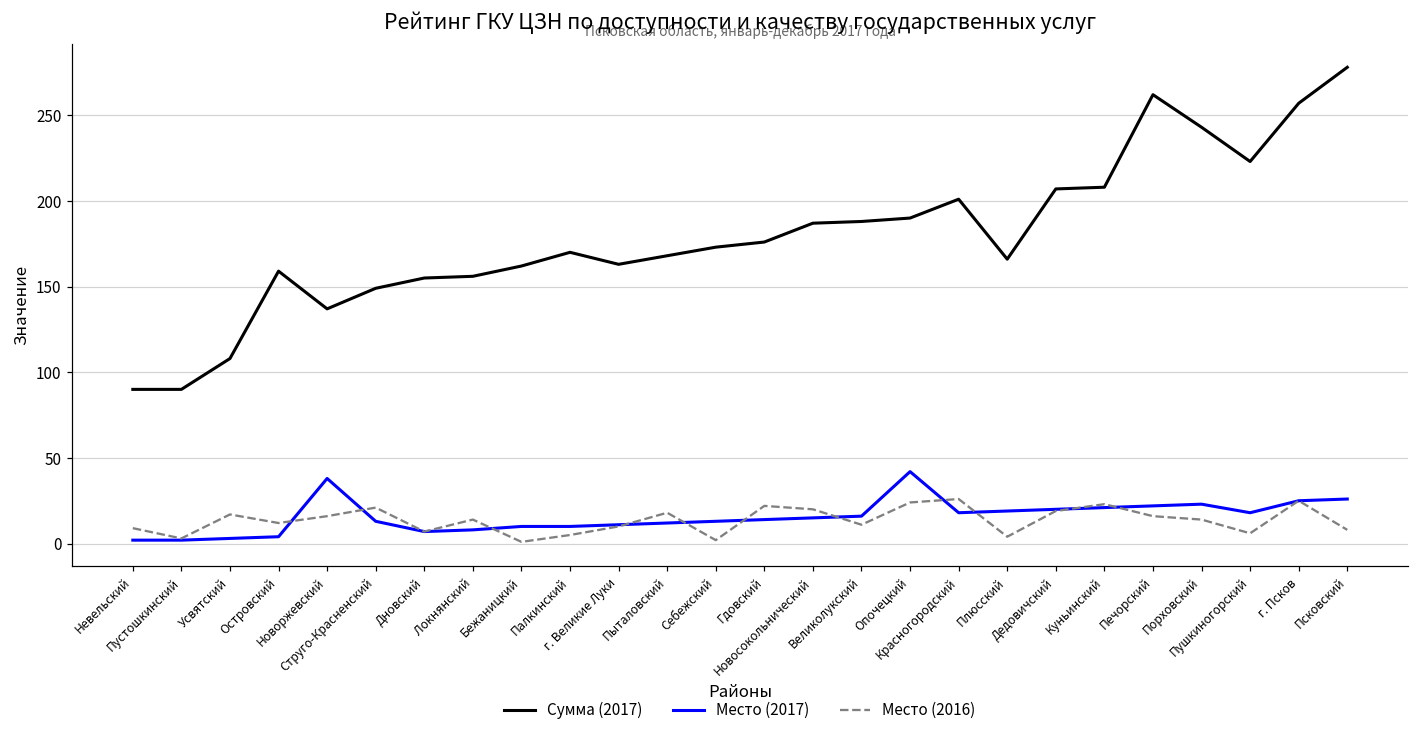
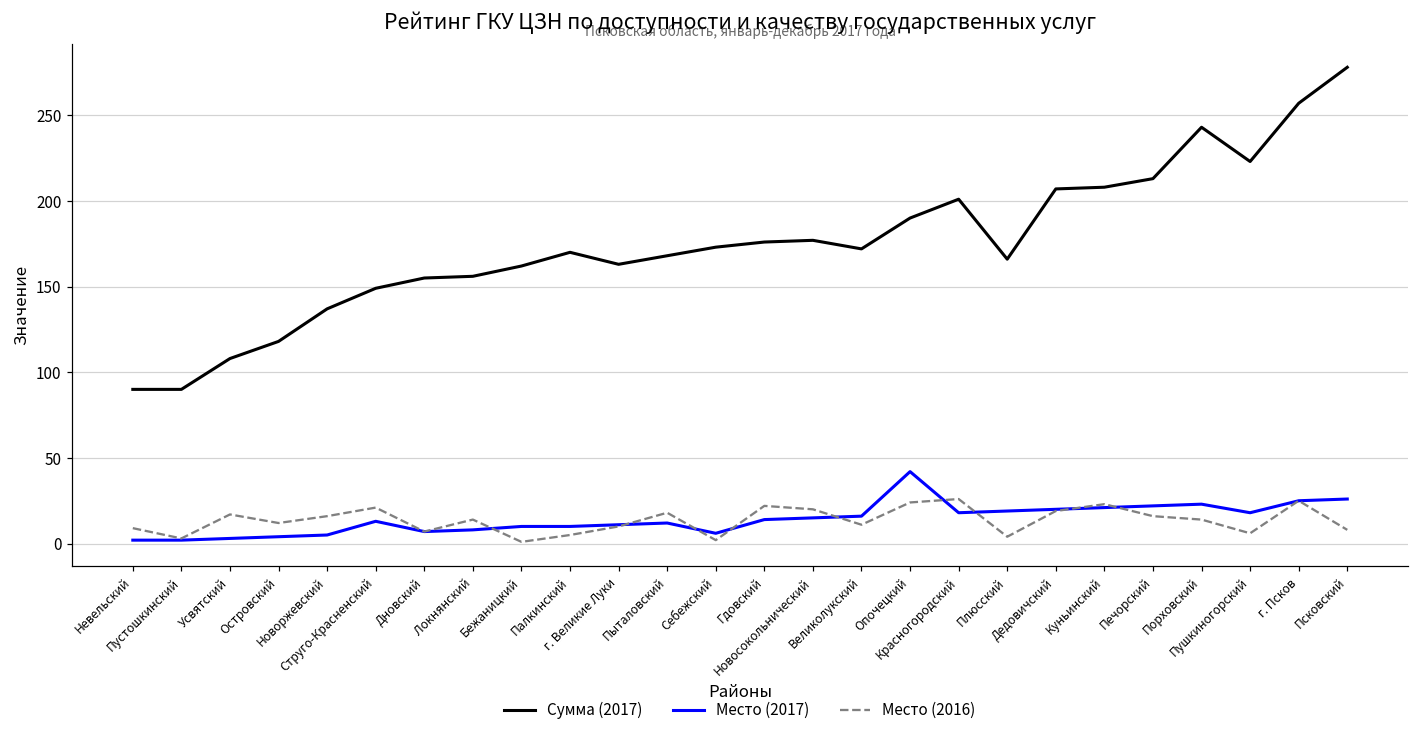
Сумма (2017), Островский: 159 -> 118
Место (2017), Новоржевский: 38 -> 5
Место (2017), Себежский: 13 -> 6
Сумма (2017), Новосокольнический: 187 -> 177
Сумма (2017), Великолукский: 188 -> 172
Сумма (2017), Печорский: 262 -> 213
